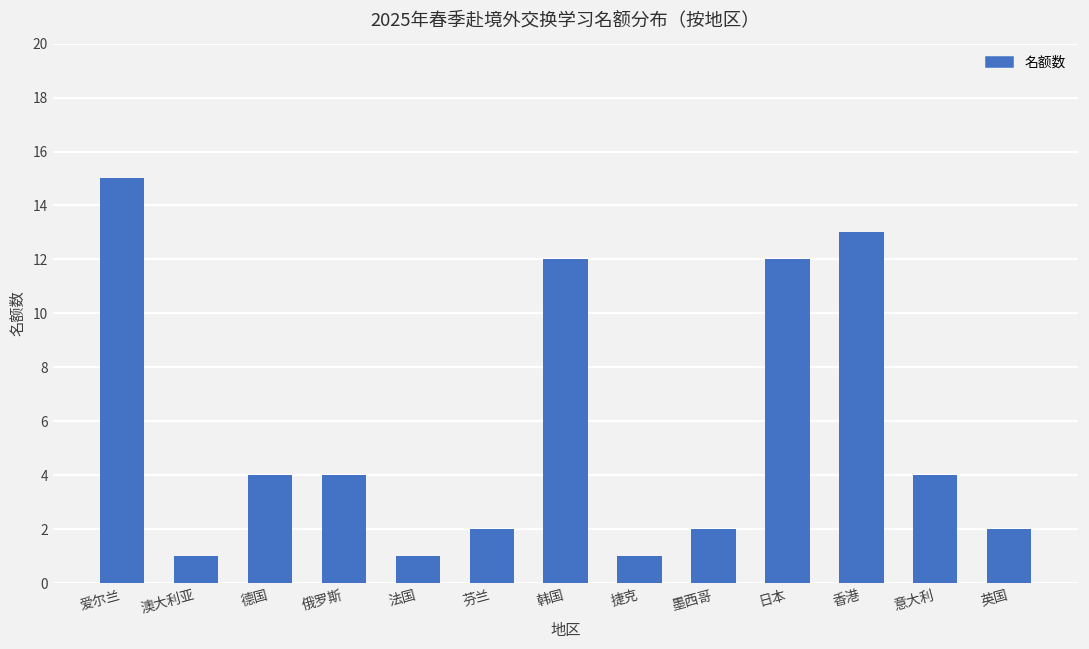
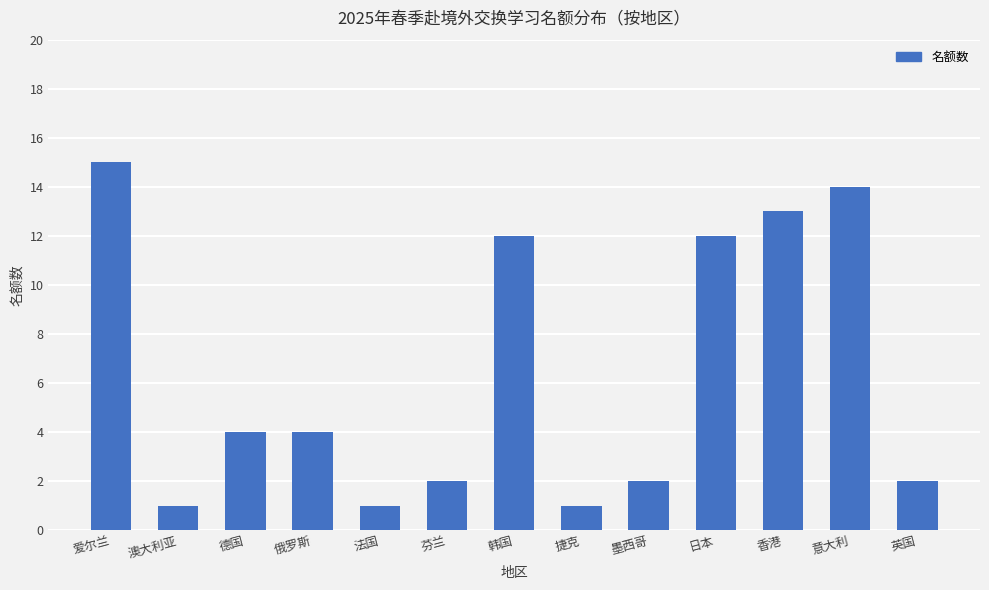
意大利: 4 -> 14
